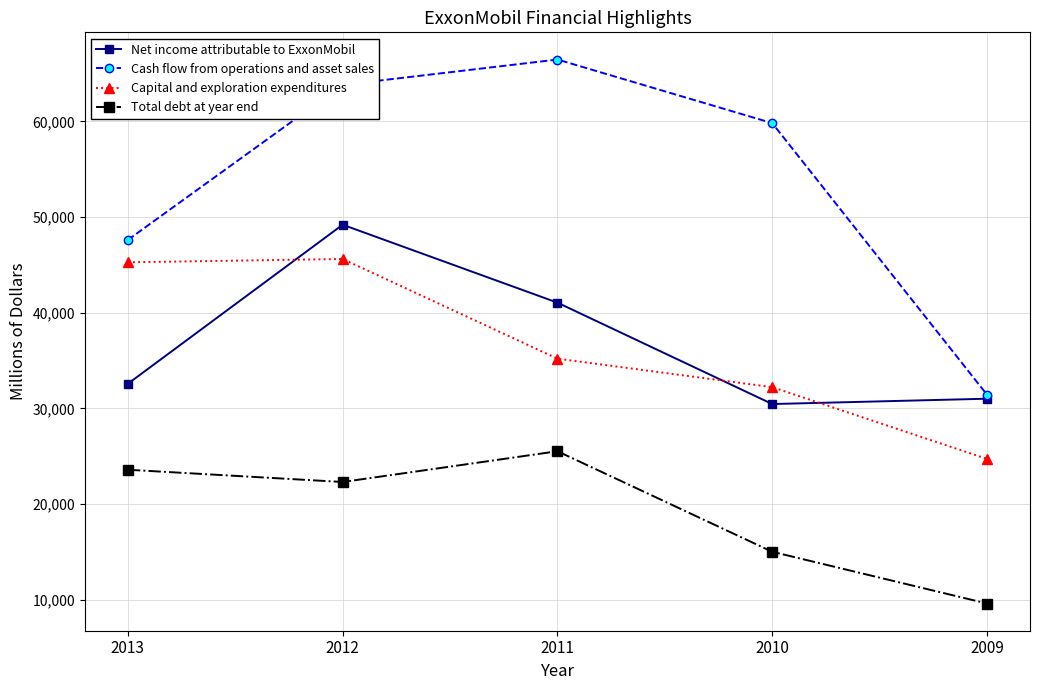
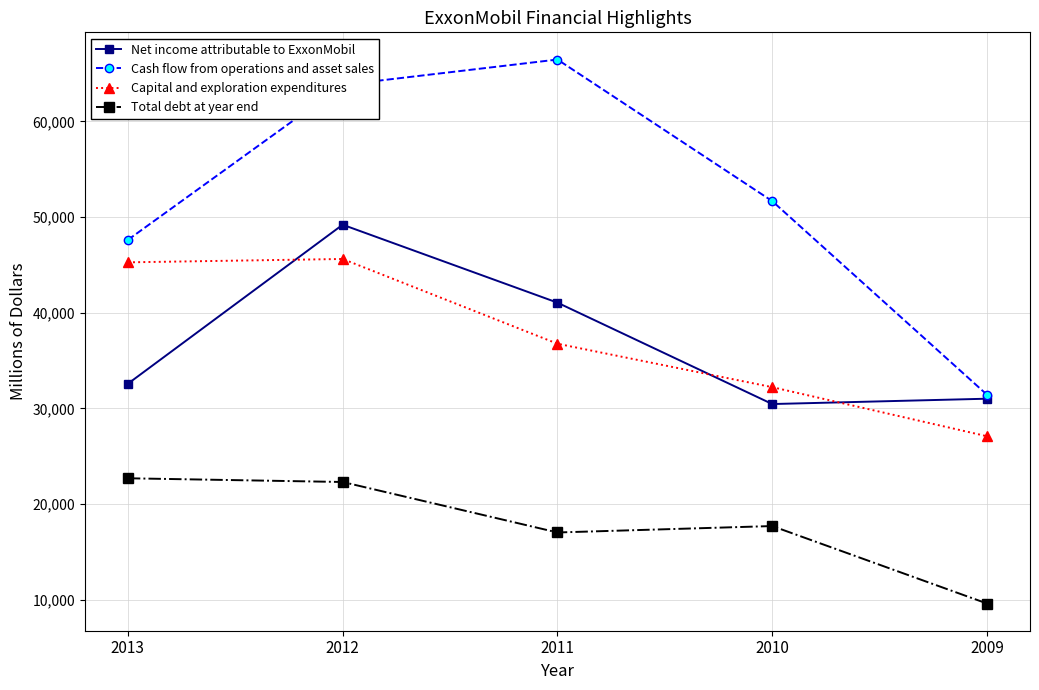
Total debt at year end, 2013: 24,000 -> 23,000
Capital and exploration expenditures, 2011: 35,000 -> 37,000
Total debt at year end, 2011: 26,000 -> 17,000
Cash flow from operations and asset sales, 2010: 60,000 -> 52,000
Total debt at year end, 2010: 15,000 -> 18,000
Capital and exploration expenditures, 2009: 25,000 -> 27,000
